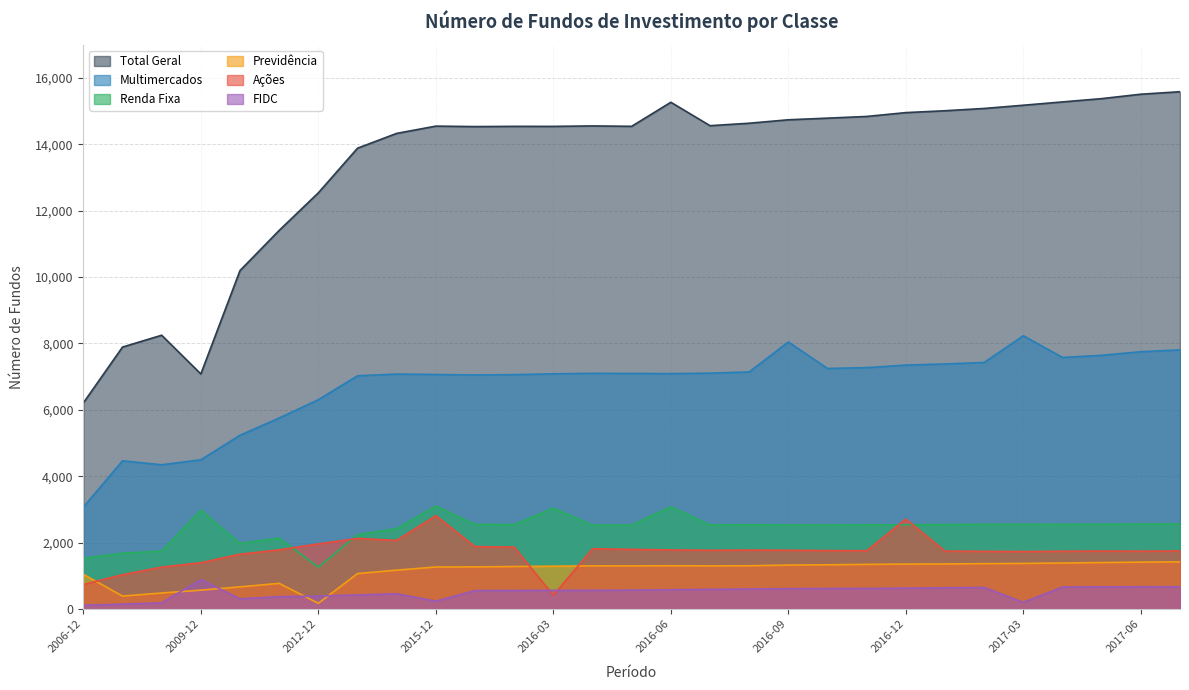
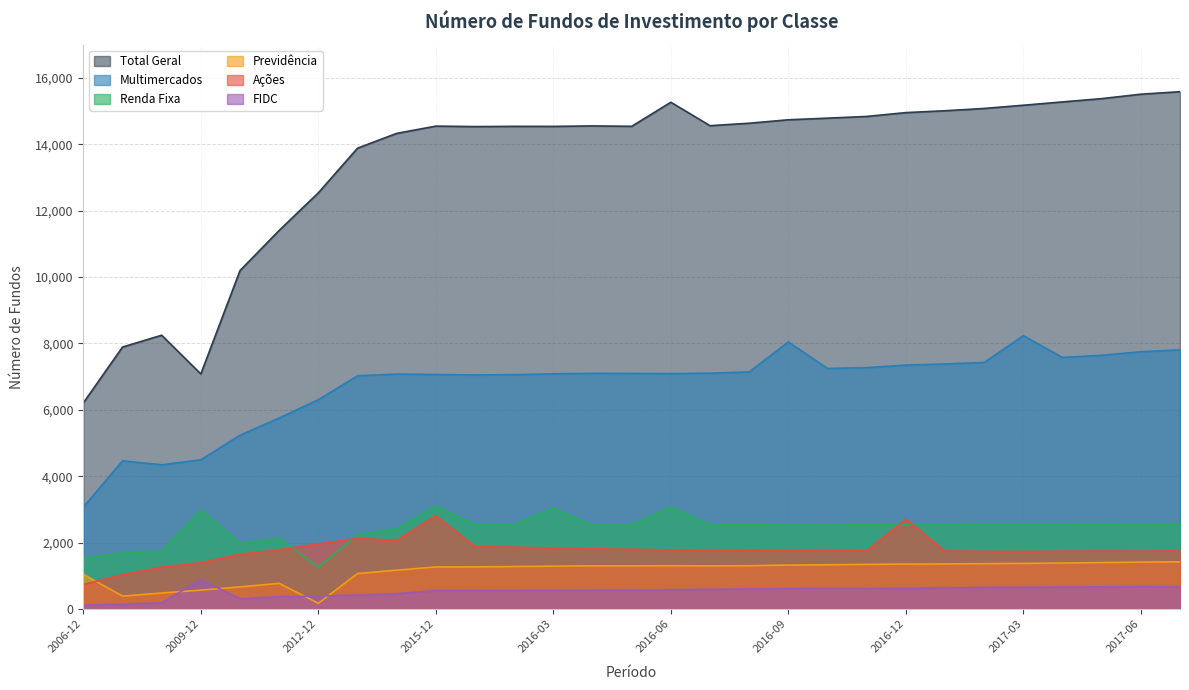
FIDC, 2015-12: 200 -> 600
Ações, 2016-03: 400 -> 1,800
FIDC, 2017-03: 200 -> 700
